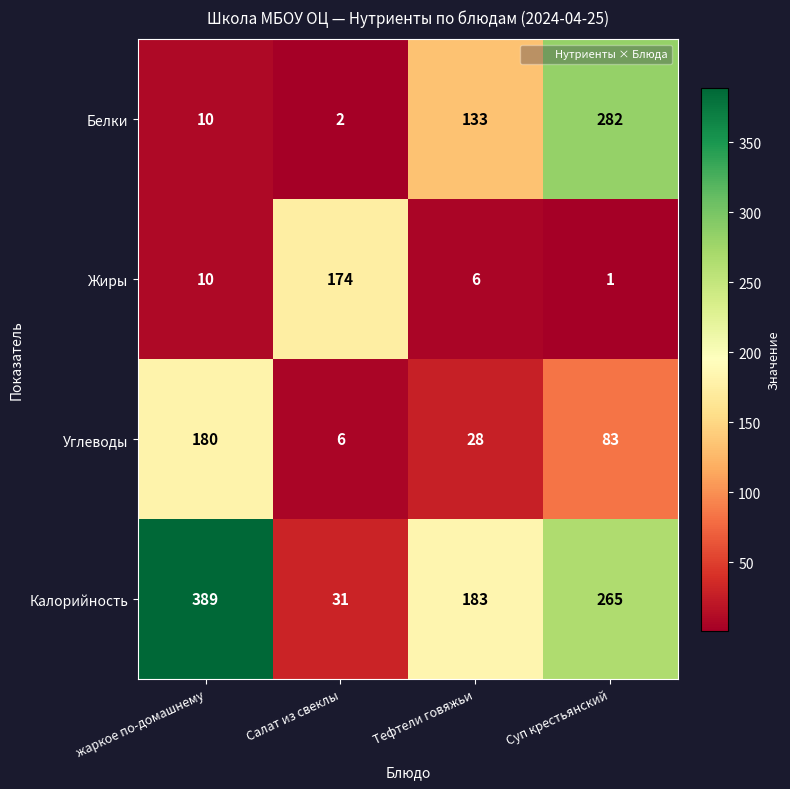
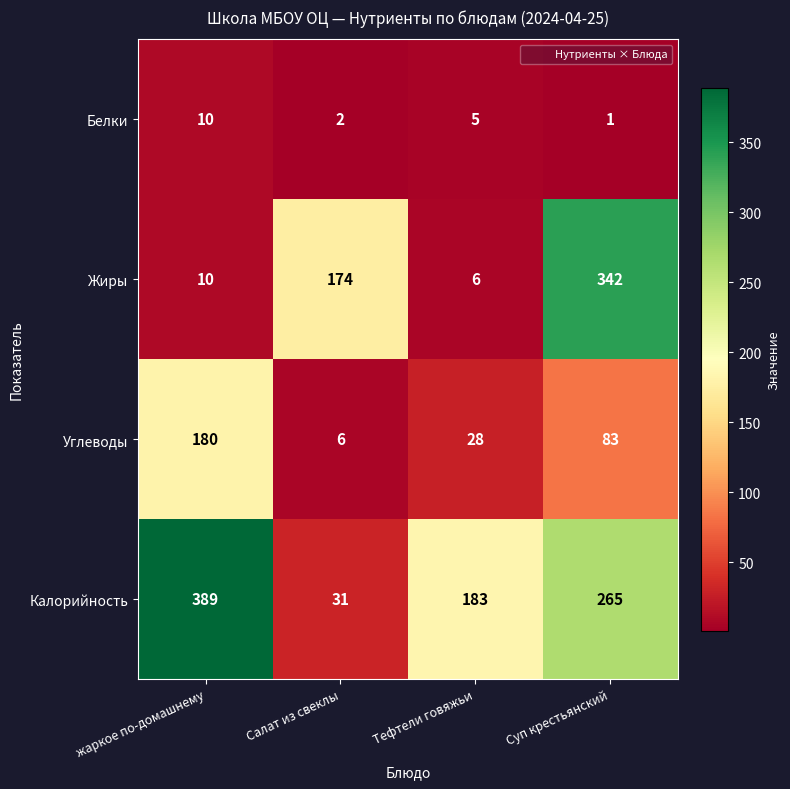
Белки, Тефтели говяжьи: 133 -> 5
Белки, Суп крестьянский: 282 -> 1
Жиры, Суп крестьянский: 1 -> 342
